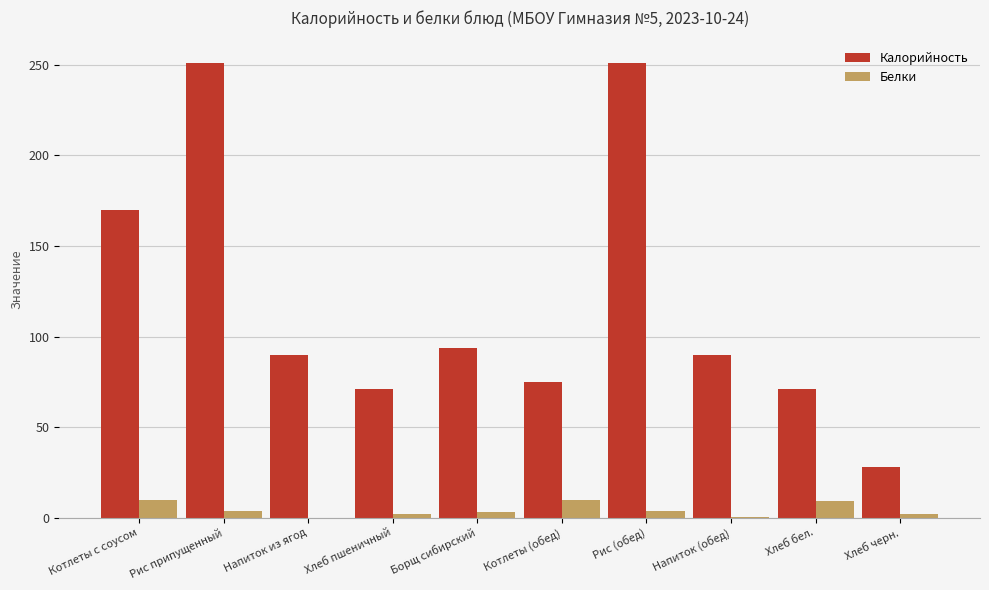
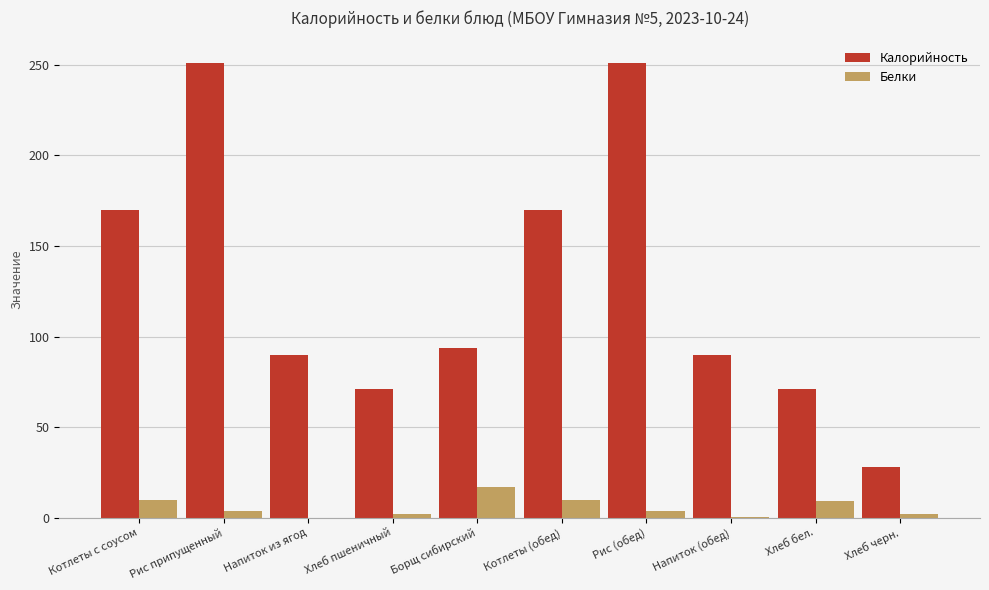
Белки, Борщ сибирский: 3 -> 17
Калорийность, Котлеты (обед): 75 -> 170
